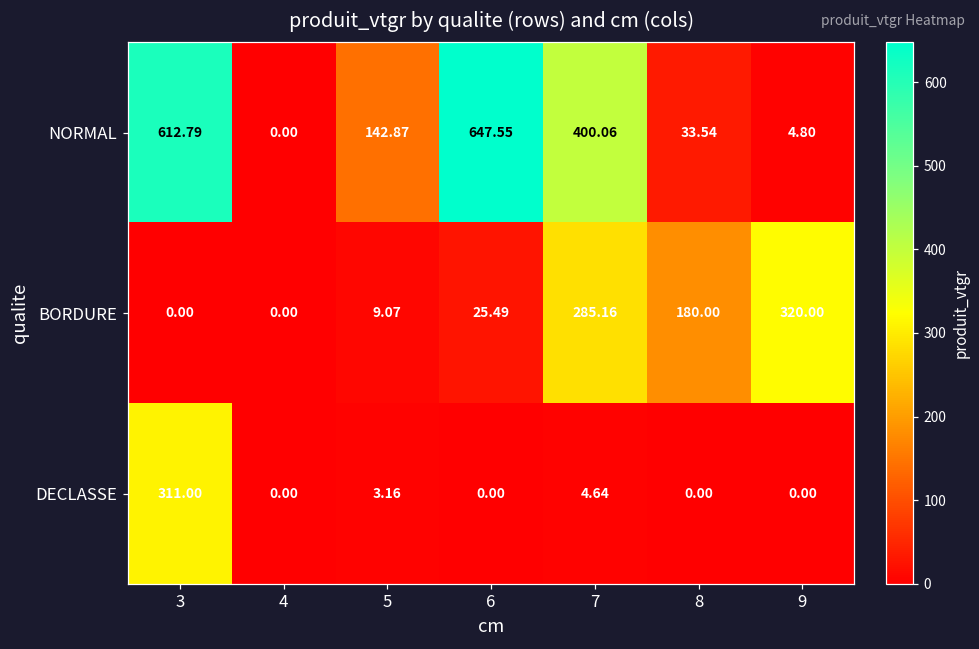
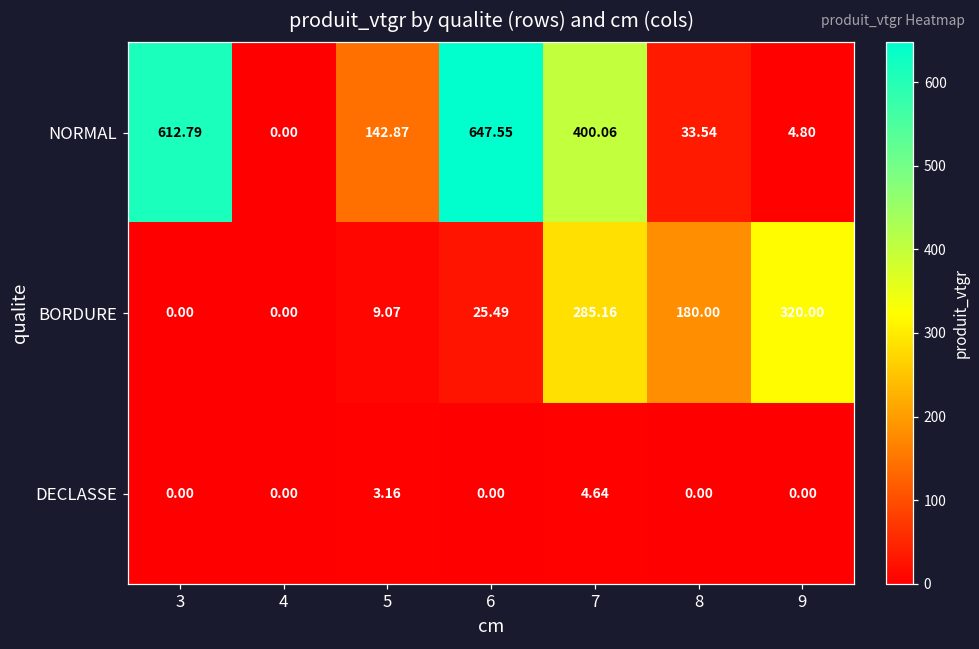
DECLASSE, 3: 311.00 -> 0.00
